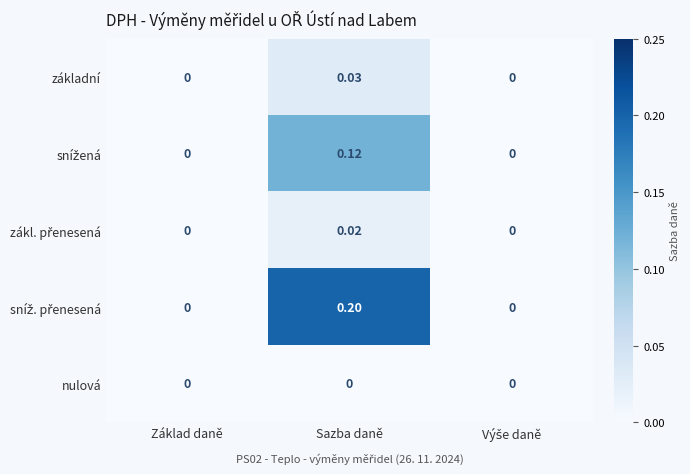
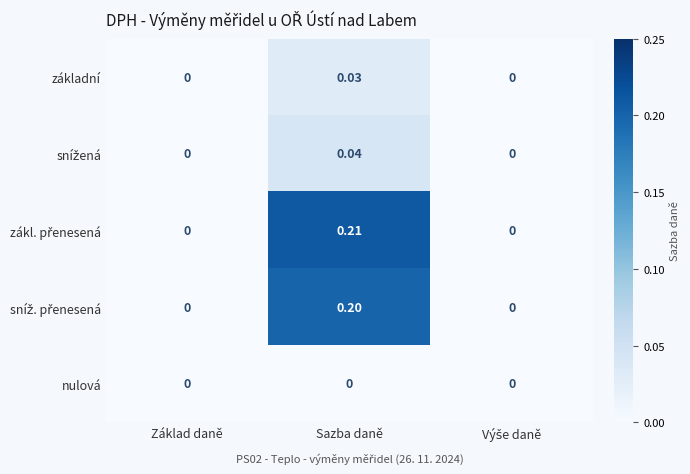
snížená, Sazba daně: 0.12 -> 0.04
zákl. přenesená, Sazba daně: 0.02 -> 0.21
